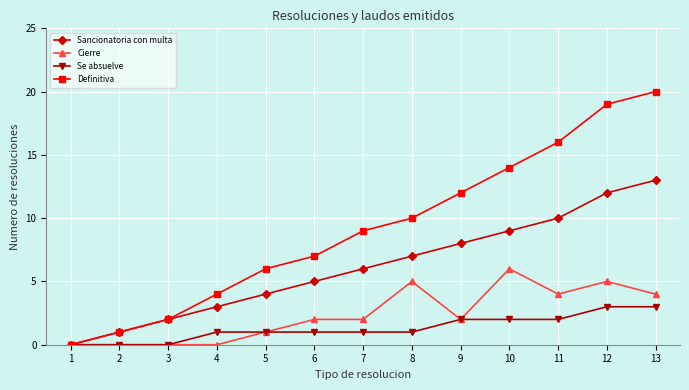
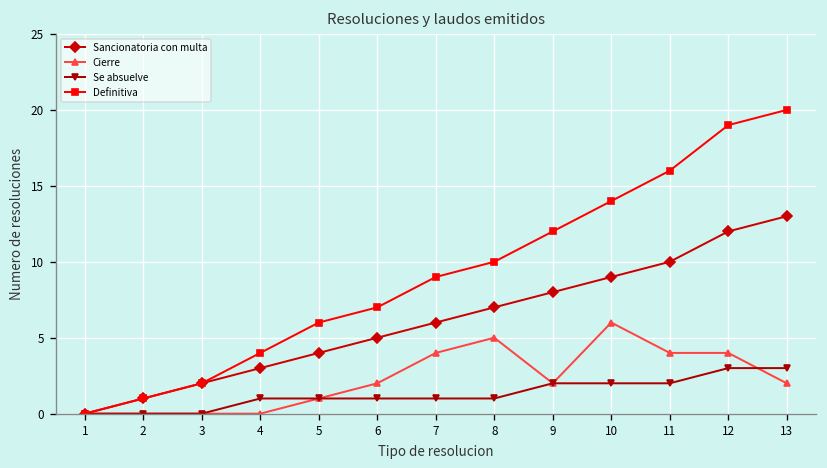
Cierre, 7: 2 -> 4
Cierre, 12: 5 -> 4
Cierre, 13: 4 -> 2
